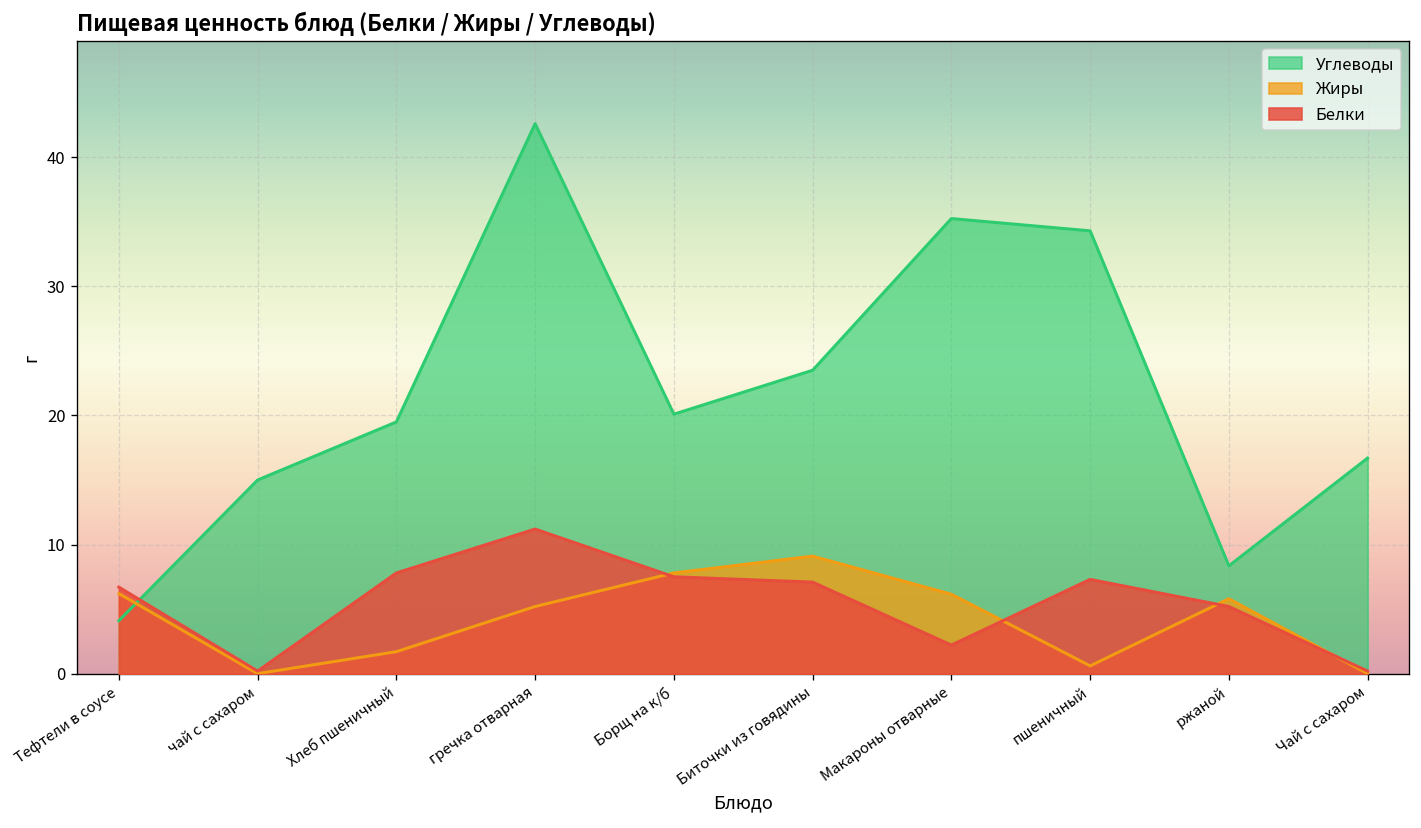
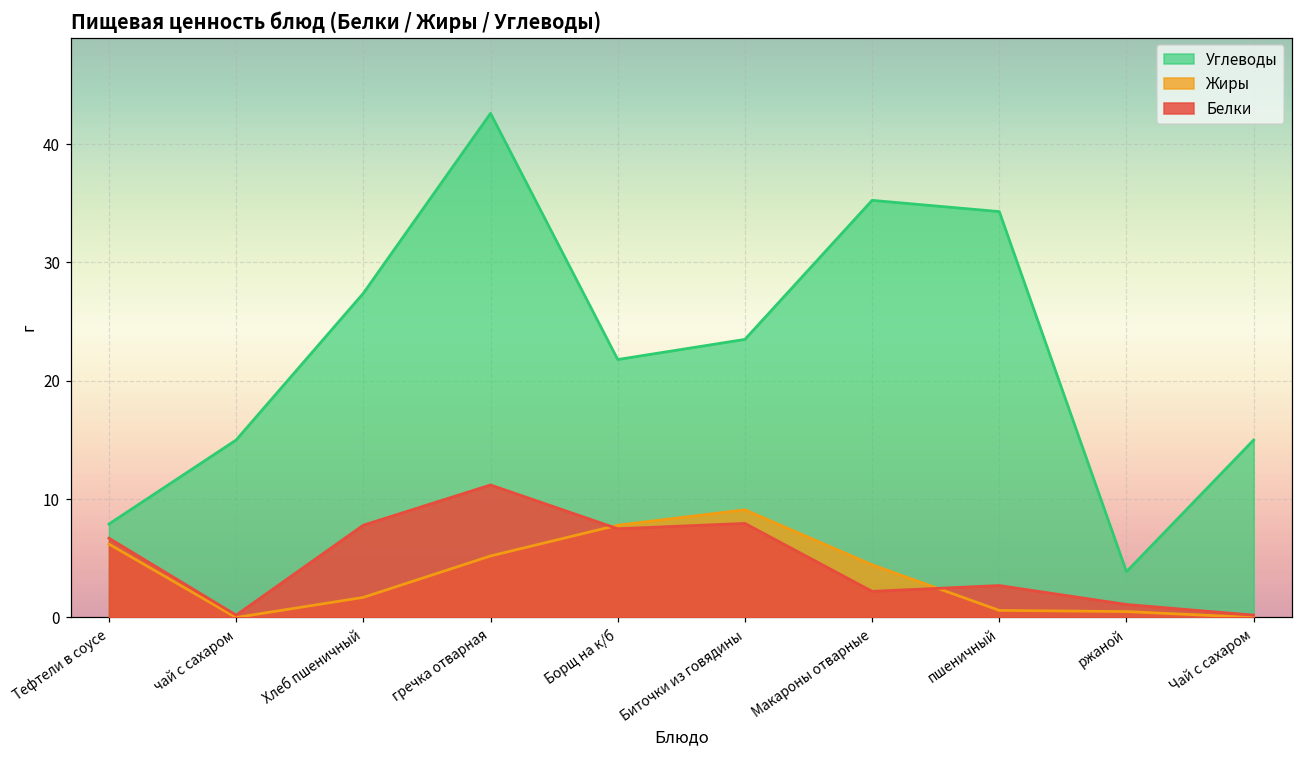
Углеводы, Тефтели в соусе: 4.1 -> 7.9
Углеводы, Хлеб пшеничный: 19.5 -> 27.4
Углеводы, Борщ на к/б: 20.1 -> 21.8
Белки, Биточки из говядины: 7.1 -> 8.0
Жиры, Макароны отварные: 6.2 -> 4.5
Белки, пшеничный: 7.3 -> 2.7
Углеводы, ржаной: 8.4 -> 3.9
Жиры, ржаной: 5.8 -> 0.5
Белки, ржаной: 5.2 -> 1.1
Углеводы, Чай с сахаром: 16.7 -> 15.0
